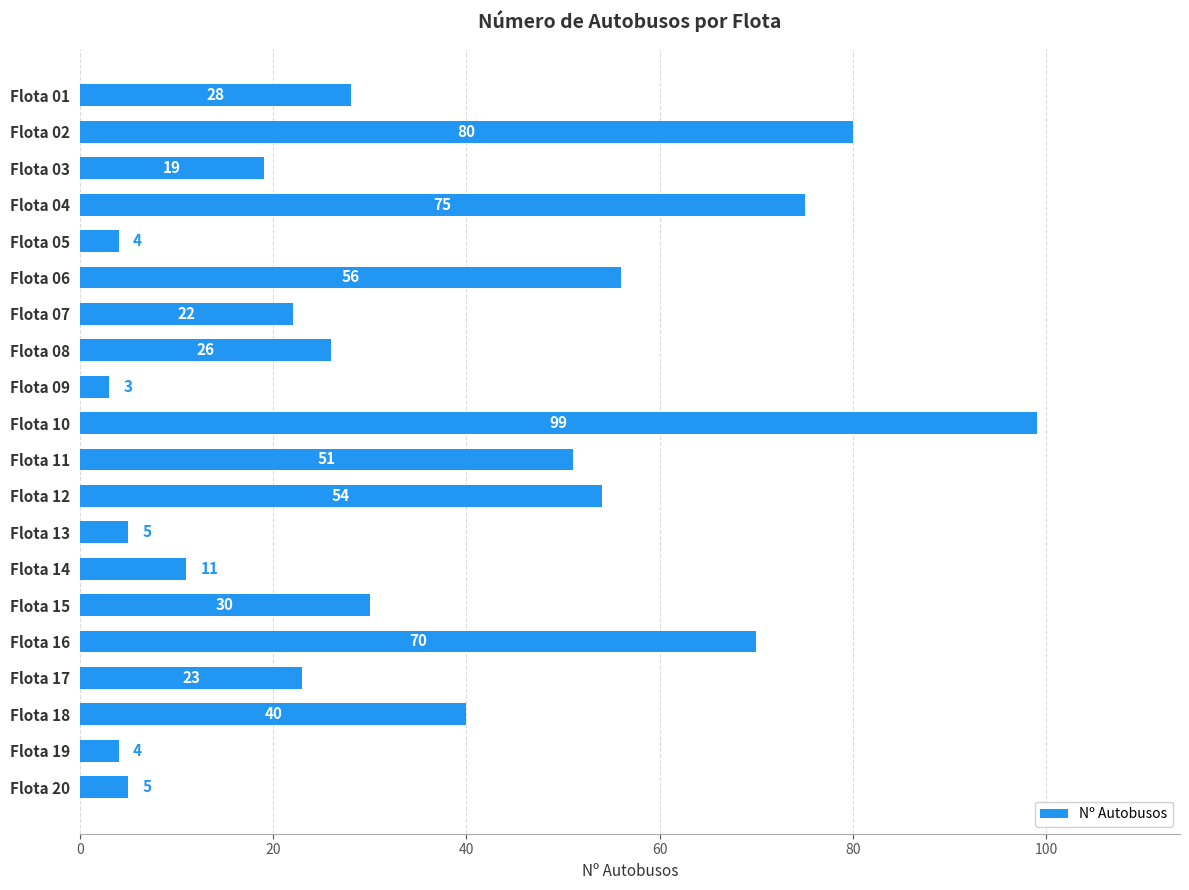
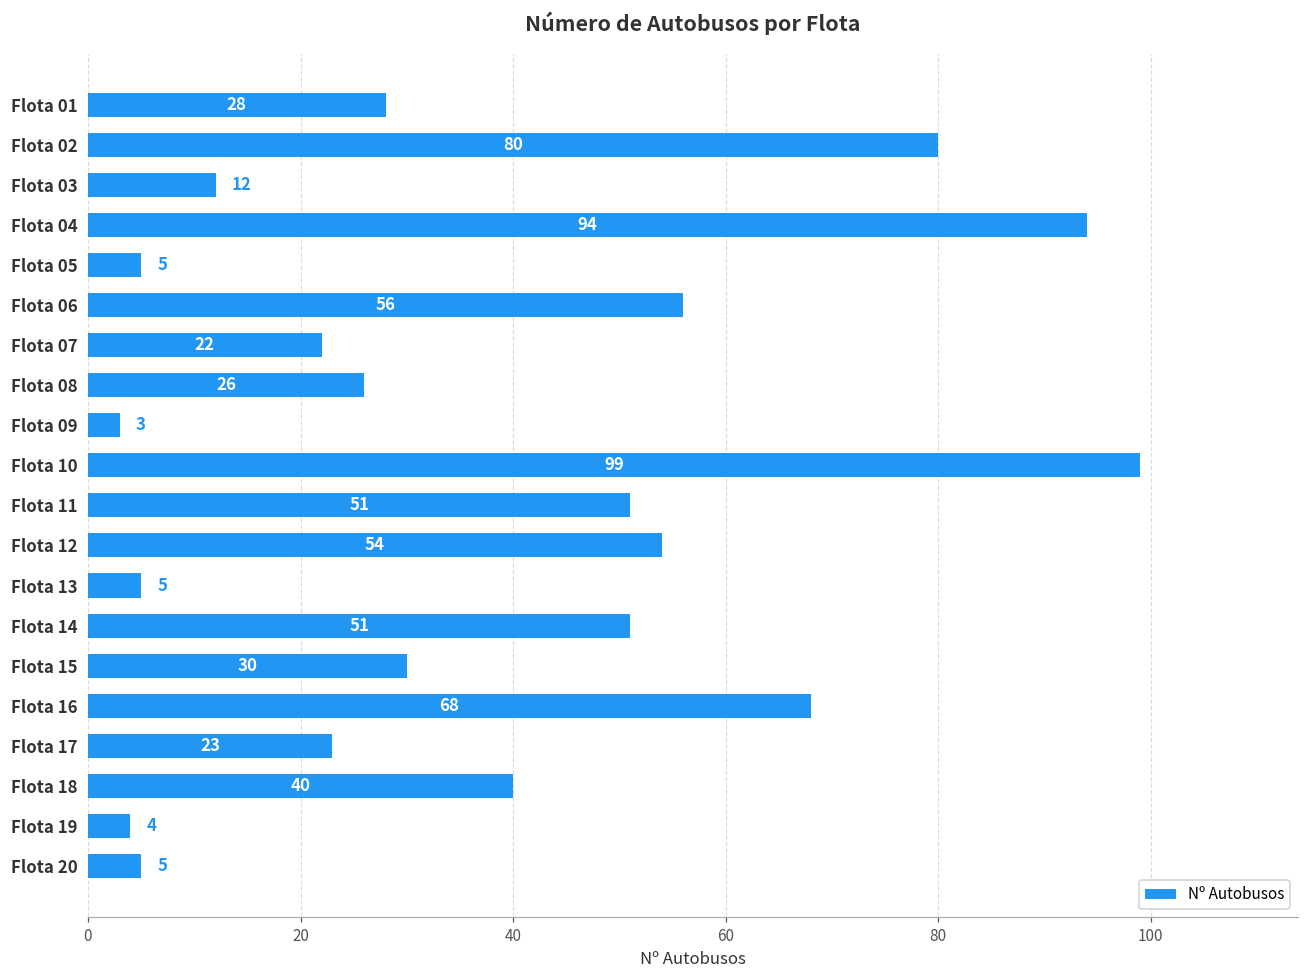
Flota 03: 19 -> 12
Flota 04: 75 -> 94
Flota 05: 4 -> 5
Flota 14: 11 -> 51
Flota 16: 70 -> 68
